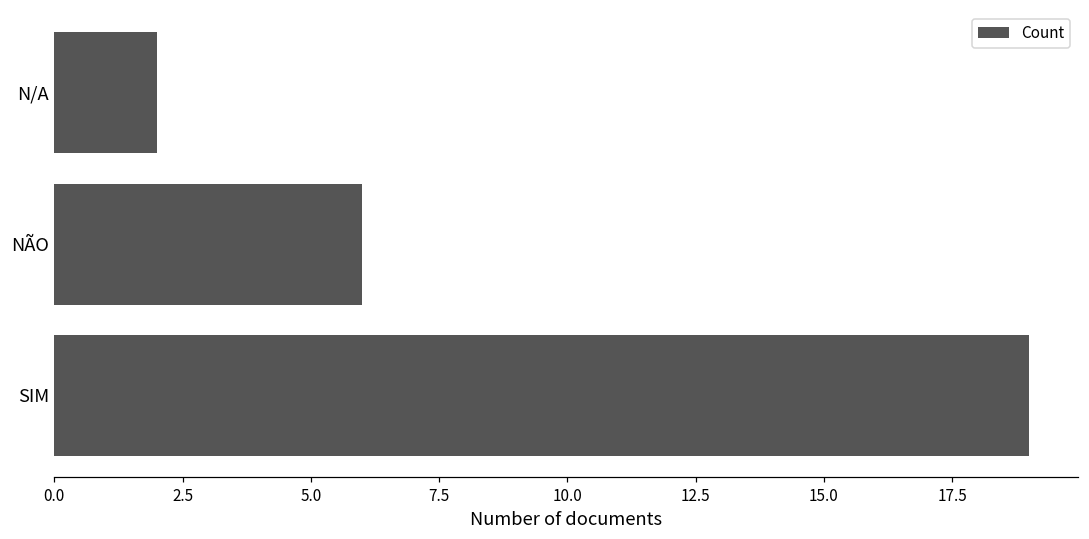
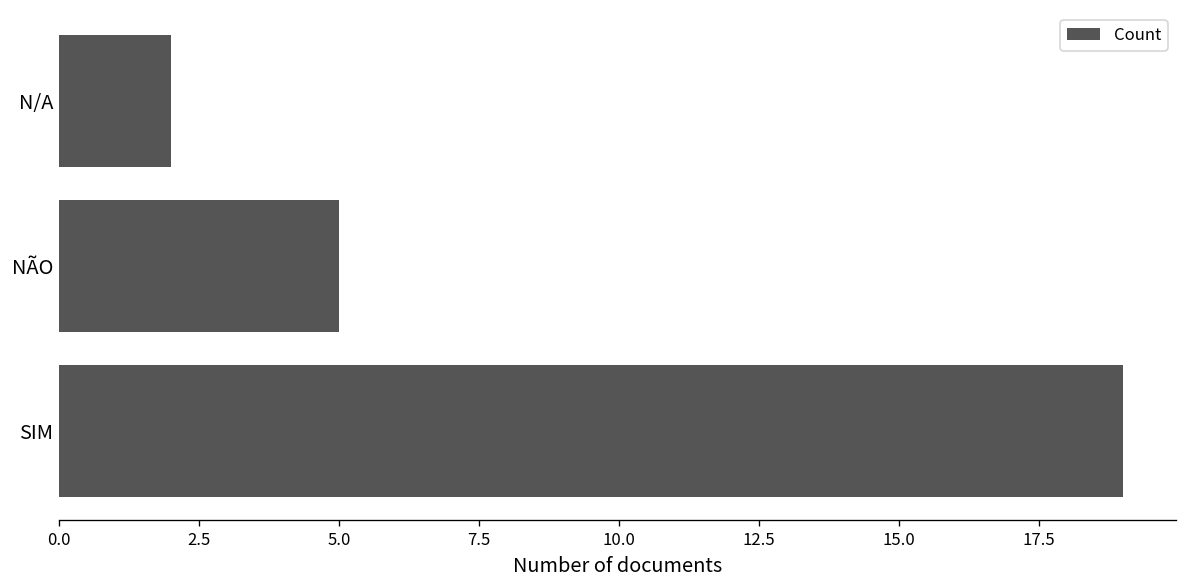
NÃO: 6 -> 5
